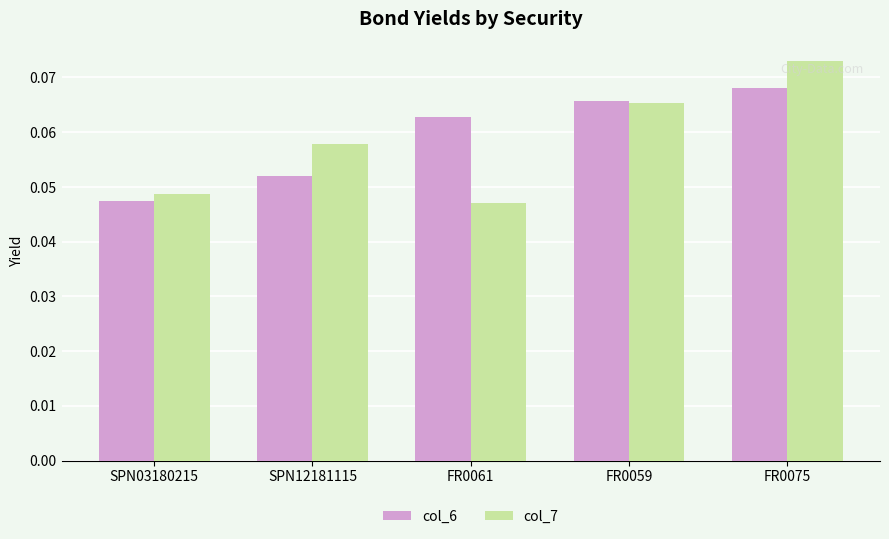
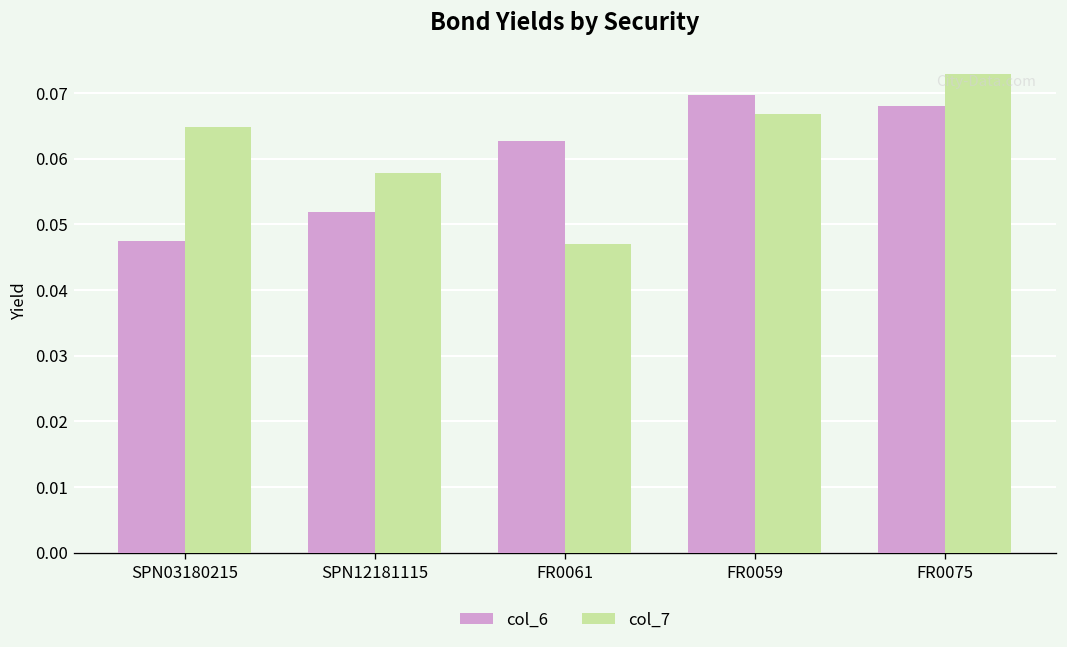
col_7, SPN03180215: 0.049 -> 0.065
col_6, FR0059: 0.066 -> 0.070
col_7, FR0059: 0.065 -> 0.067
